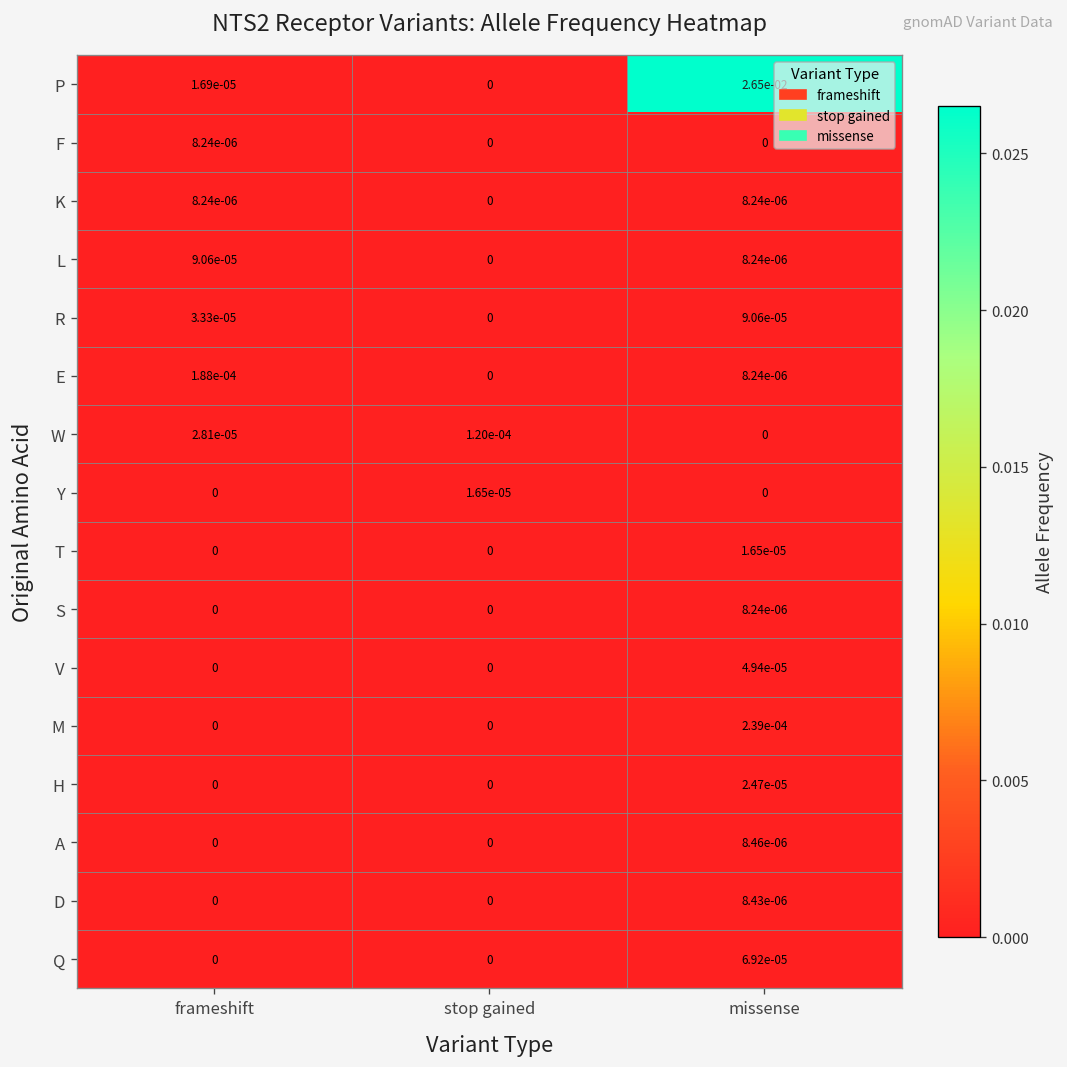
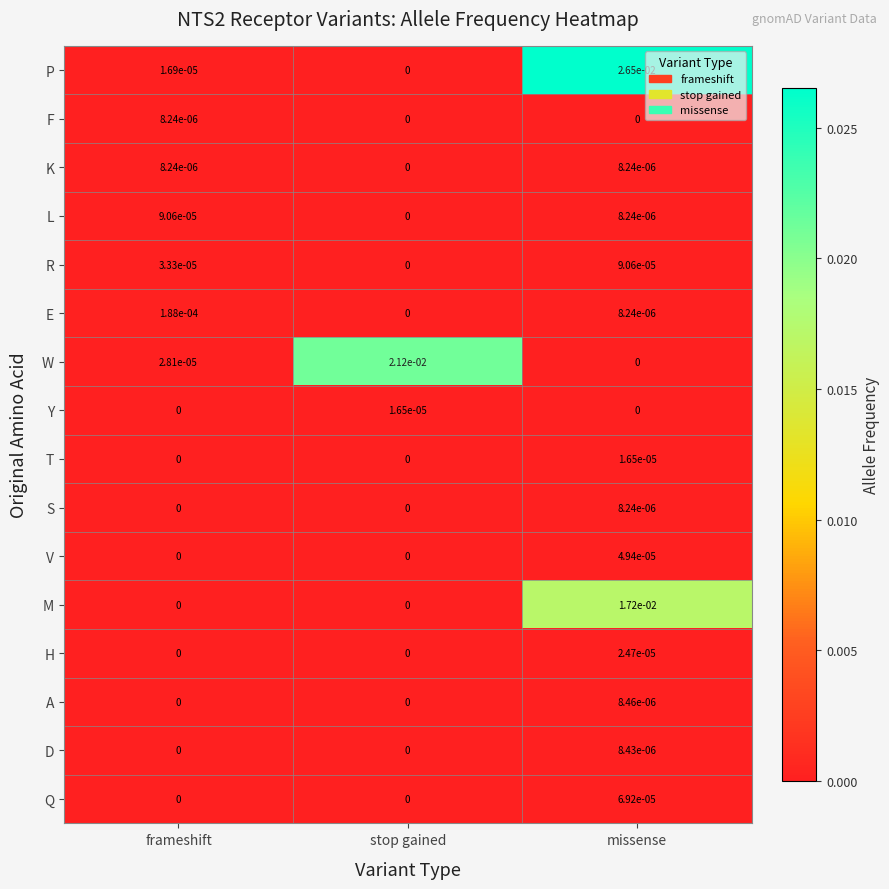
W, stop gained: 1.20e-04 -> 2.12e-02
M, missense: 2.39e-04 -> 1.72e-02
